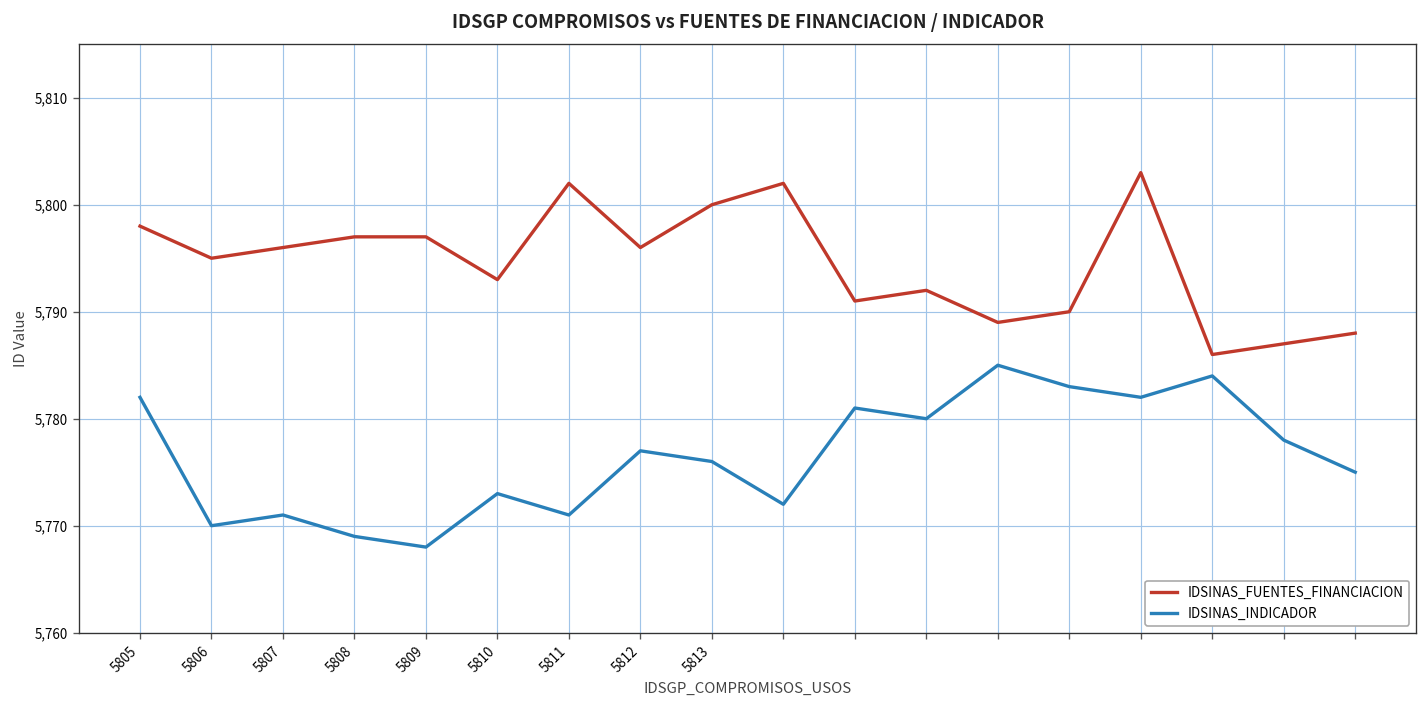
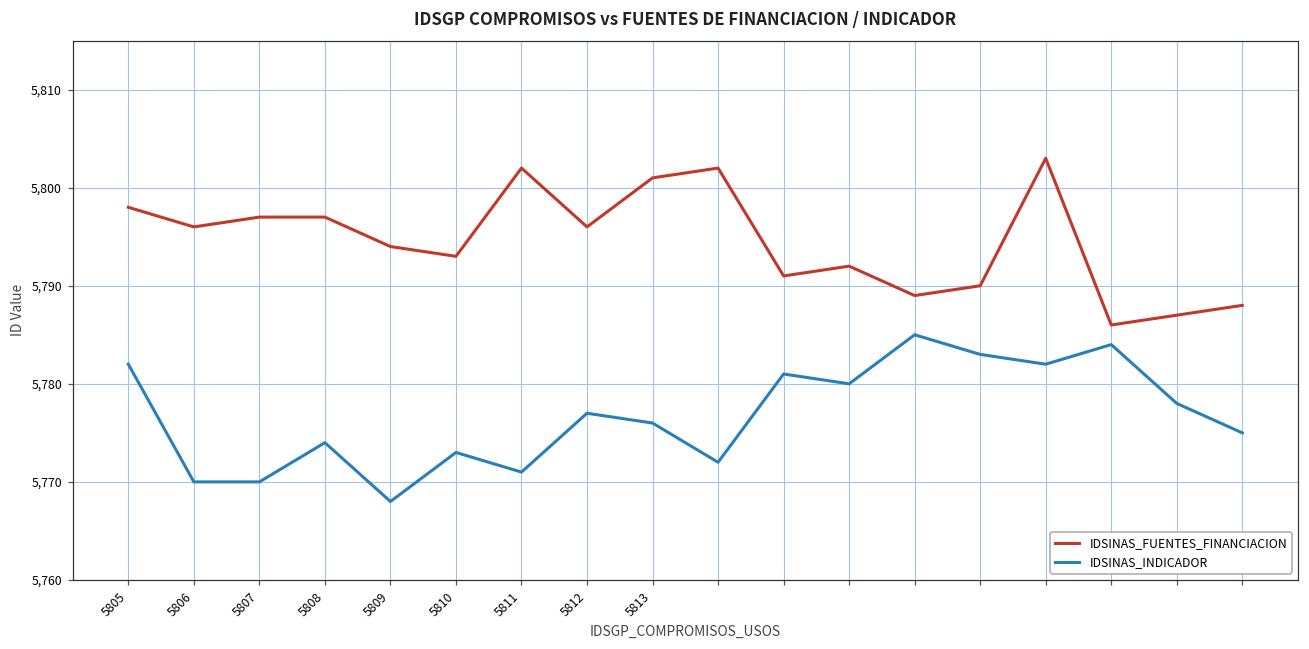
IDSINAS_FUENTES_FINANCIACION, 5806: 5,795 -> 5,796
IDSINAS_FUENTES_FINANCIACION, 5807: 5,796 -> 5,797
IDSINAS_INDICADOR, 5807: 5,771 -> 5,770
IDSINAS_INDICADOR, 5808: 5,769 -> 5,774
IDSINAS_FUENTES_FINANCIACION, 5809: 5,797 -> 5,794
IDSINAS_FUENTES_FINANCIACION, 5813: 5,800 -> 5,801
